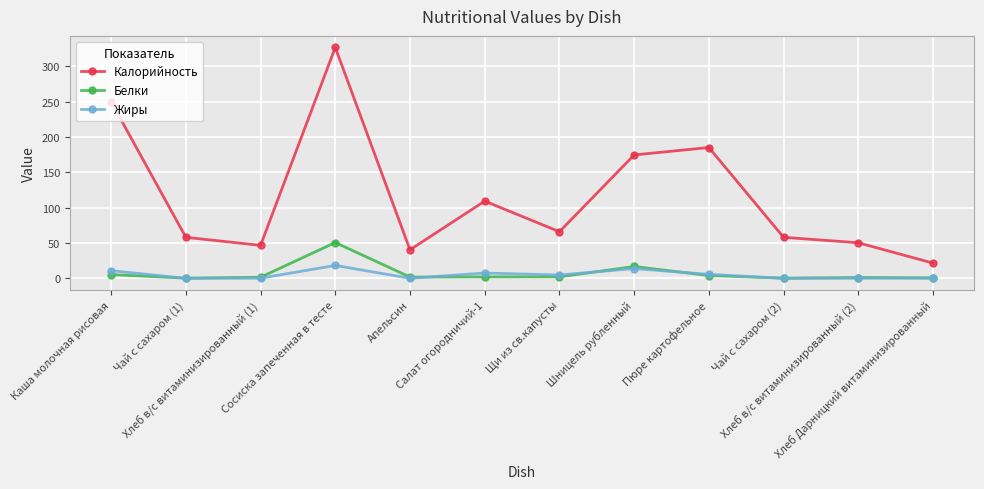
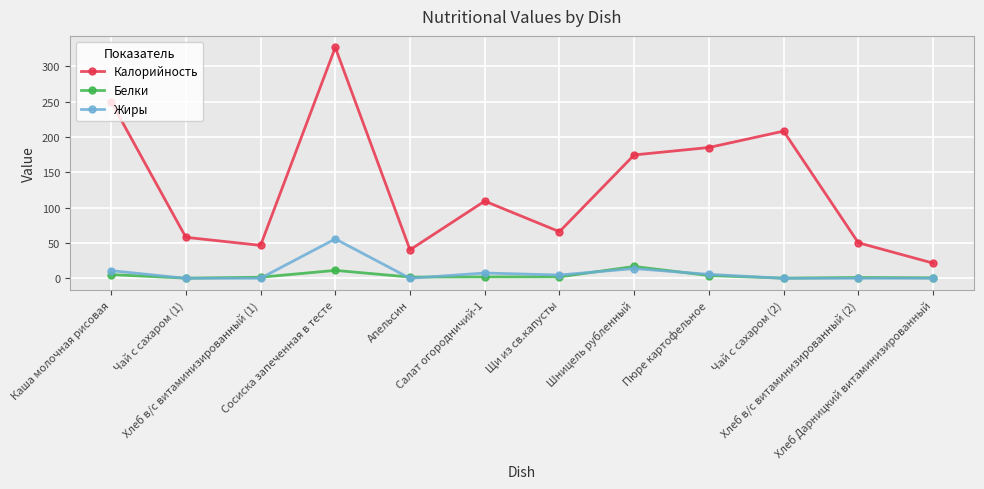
Белки, Сосиска запеченная в тесте: 50 -> 10
Жиры, Сосиска запеченная в тесте: 20 -> 60
Калорийность, Чай с сахаром (2): 60 -> 210
